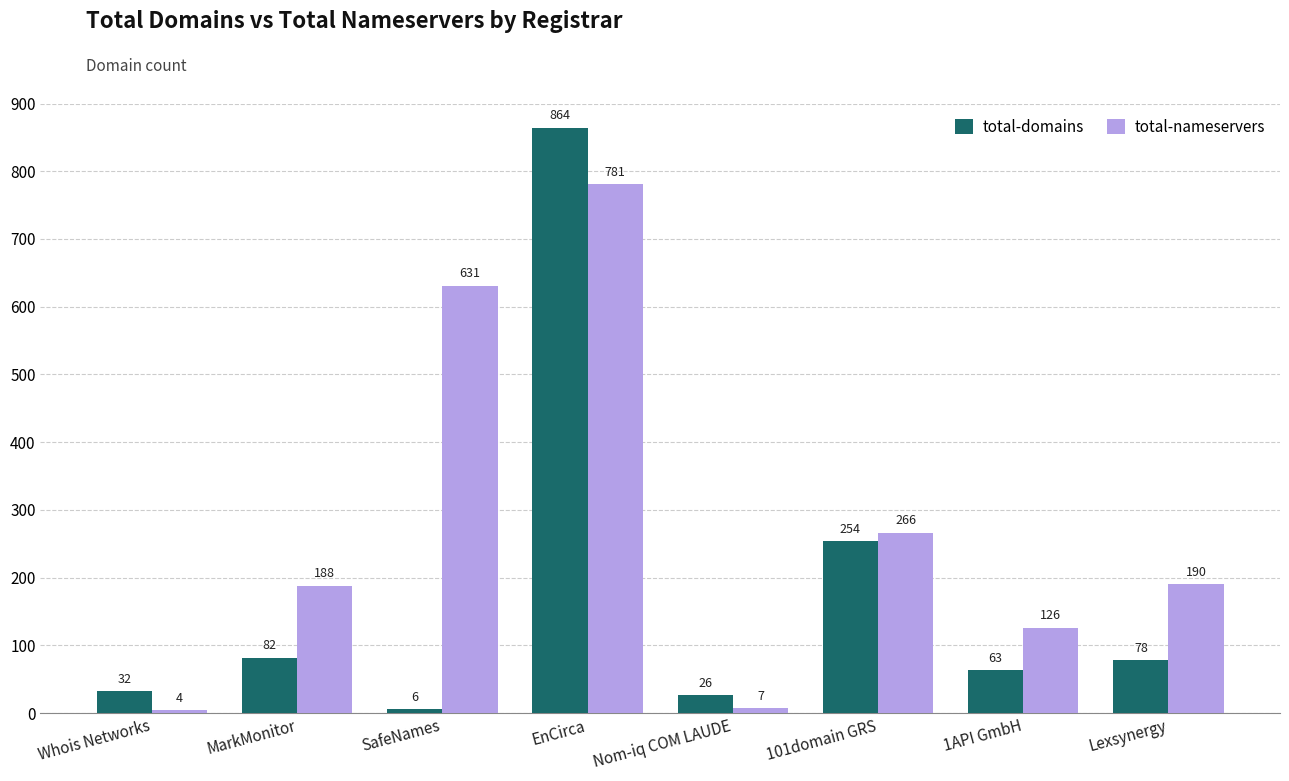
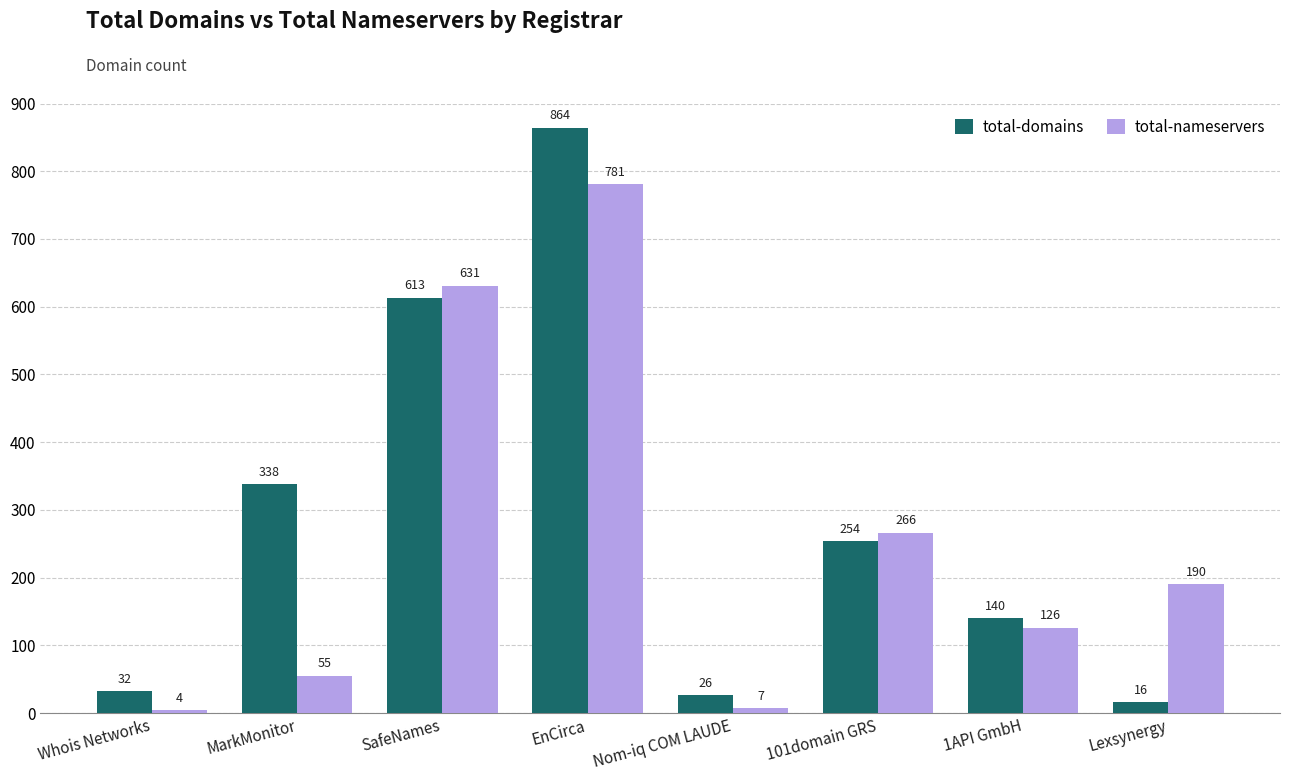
total-domains, MarkMonitor: 82 -> 338
total-nameservers, MarkMonitor: 188 -> 55
total-domains, SafeNames: 6 -> 613
total-domains, 1API GmbH: 63 -> 140
total-domains, Lexsynergy: 78 -> 16
